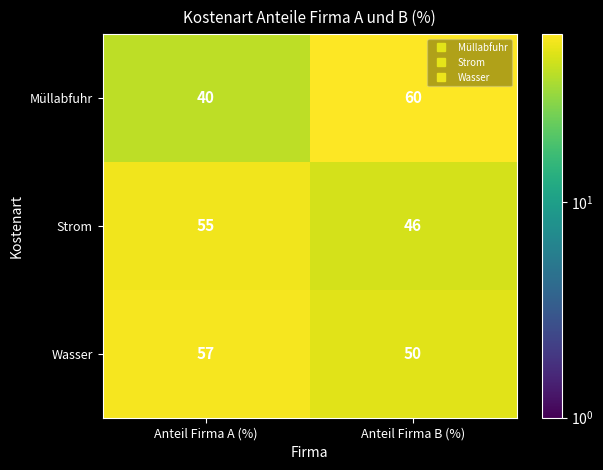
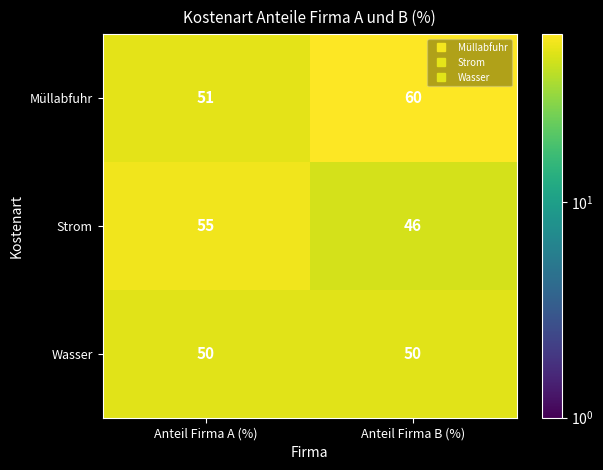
Müllabfuhr, Anteil Firma A (%): 40 -> 51
Wasser, Anteil Firma A (%): 57 -> 50
